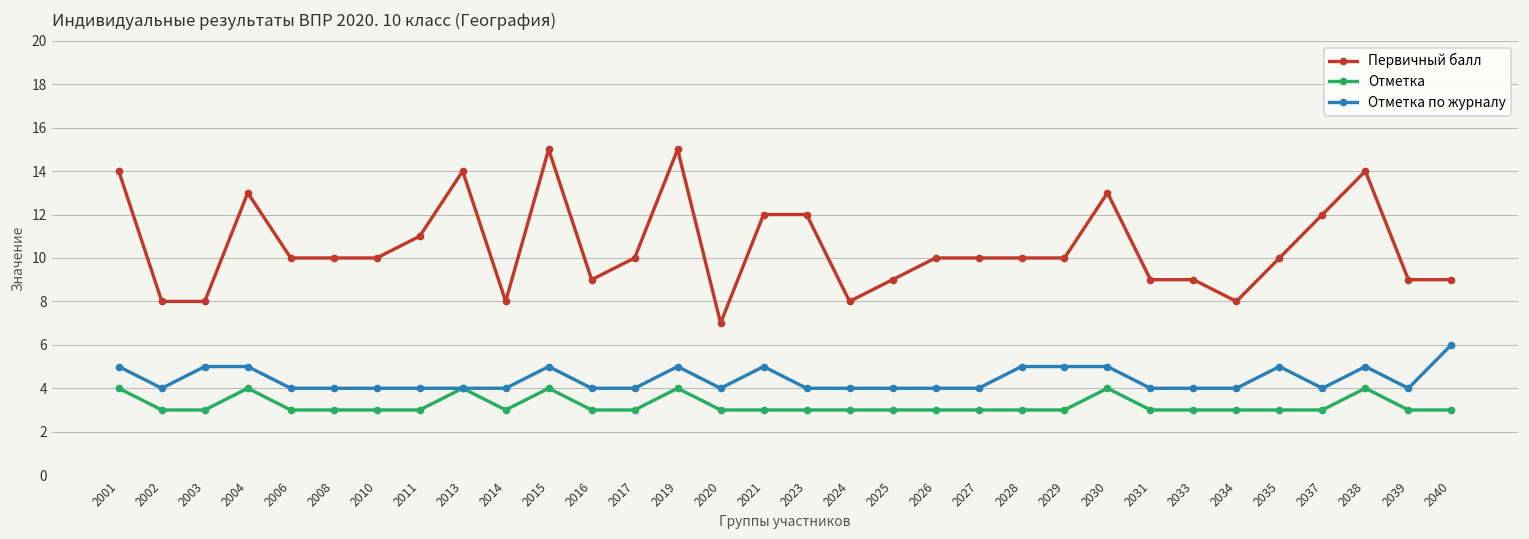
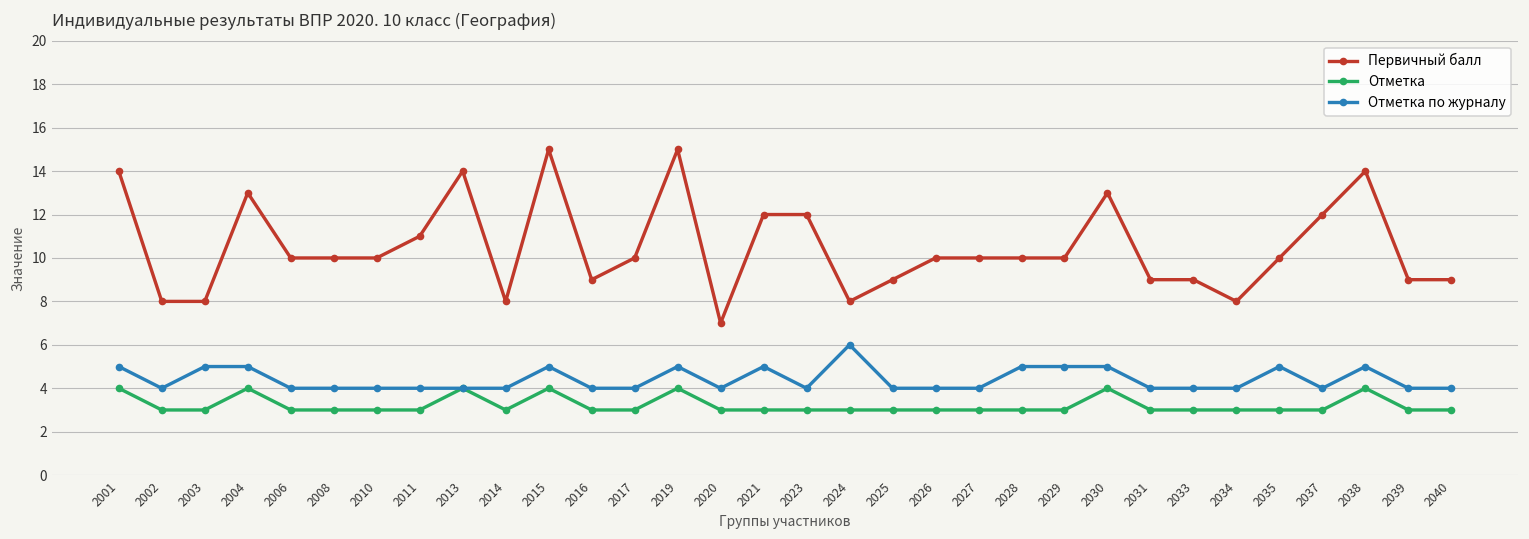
Отметка по журналу, 2024: 4 -> 6
Отметка по журналу, 2040: 6 -> 4
